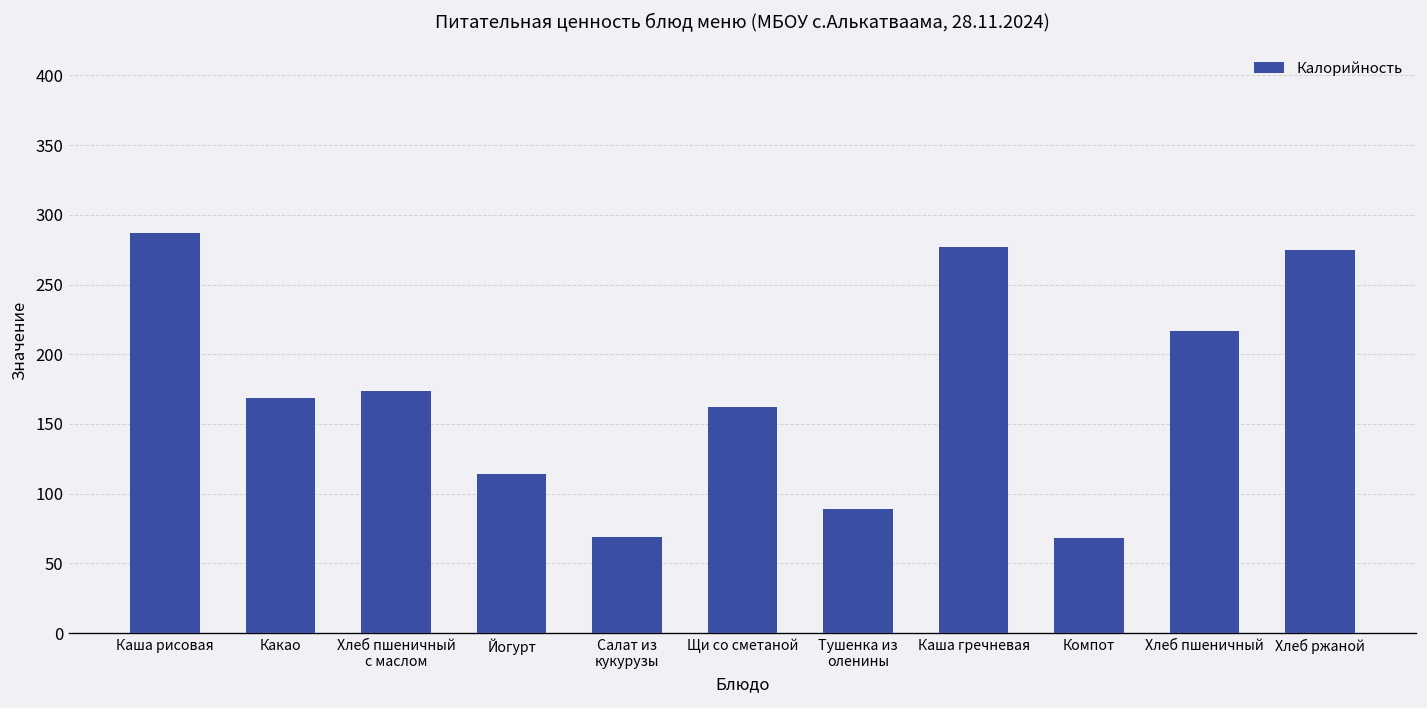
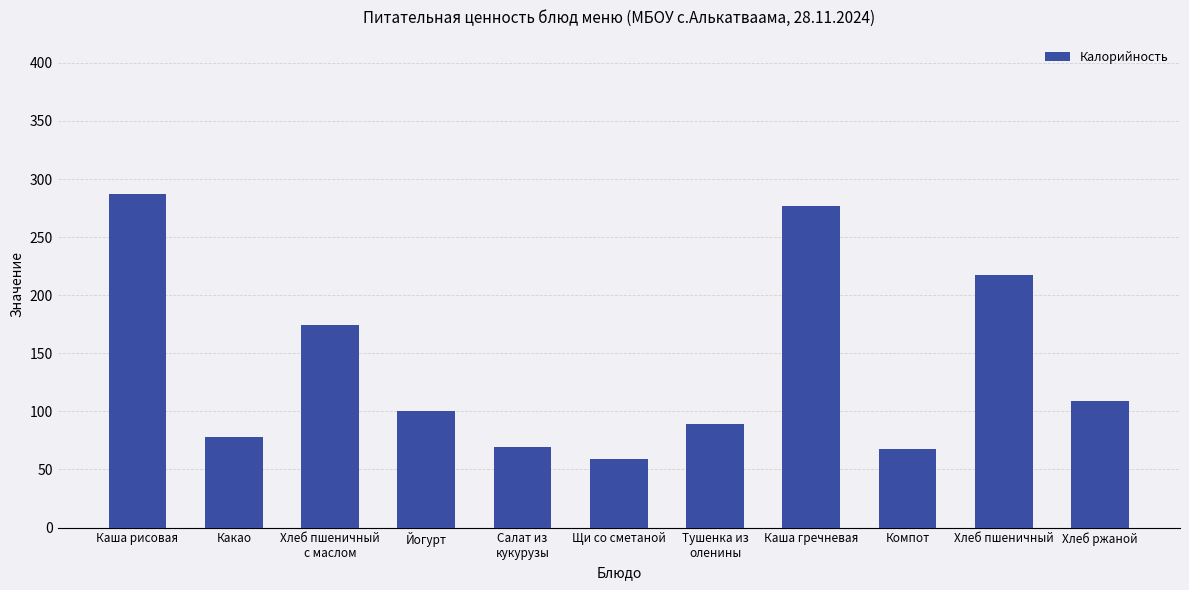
Какао: 169 -> 78
Йогурт: 114 -> 100
Щи со сметаной: 162 -> 59
Хлеб ржаной: 275 -> 109
